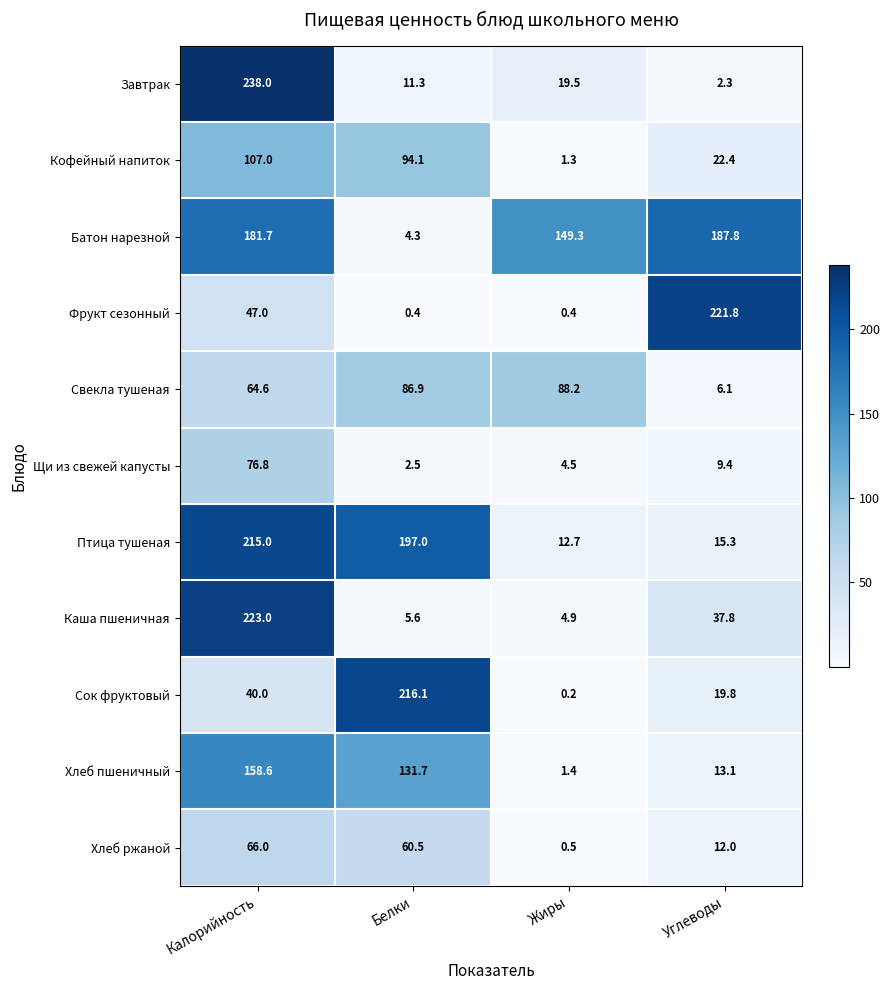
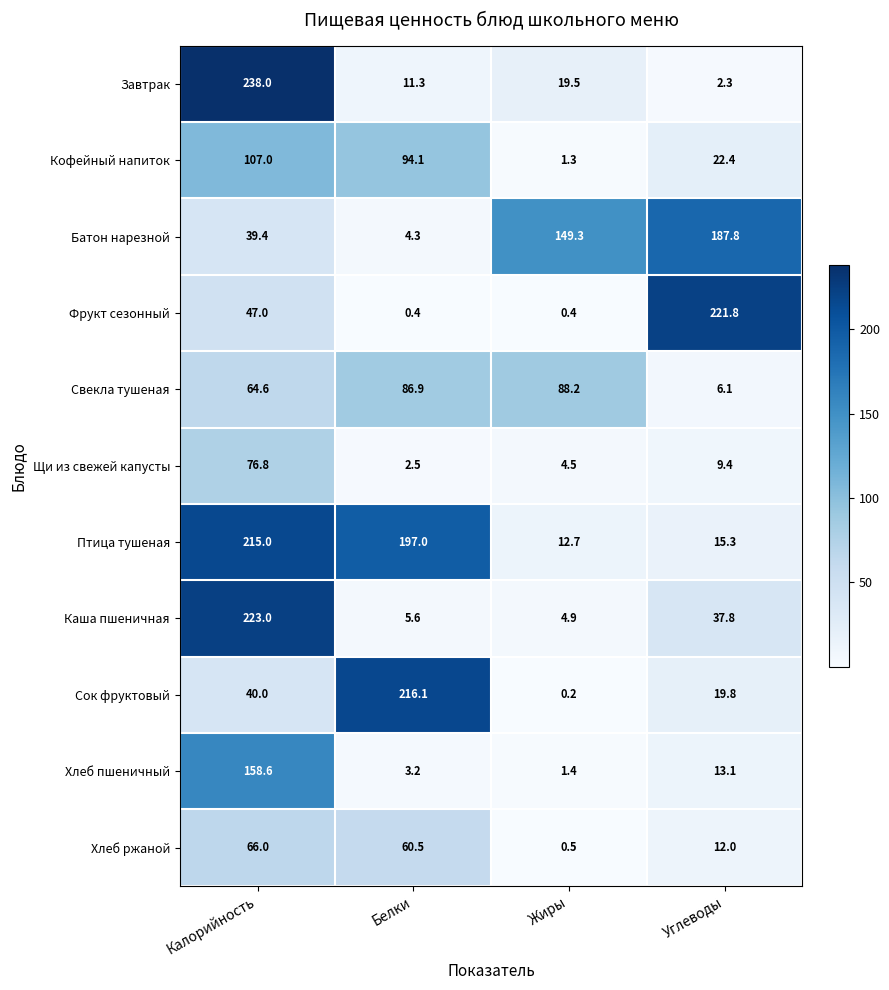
Батон нарезной, Калорийность: 181.7 -> 39.4
Хлеб пшеничный, Белки: 131.7 -> 3.2
